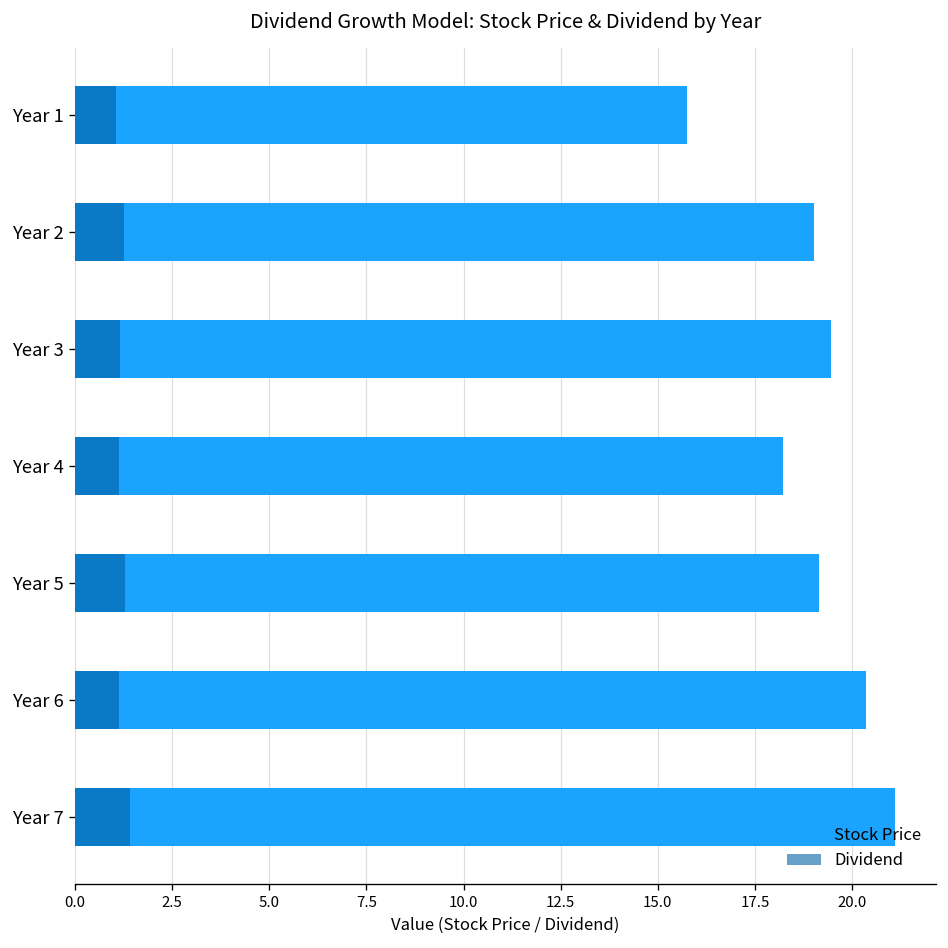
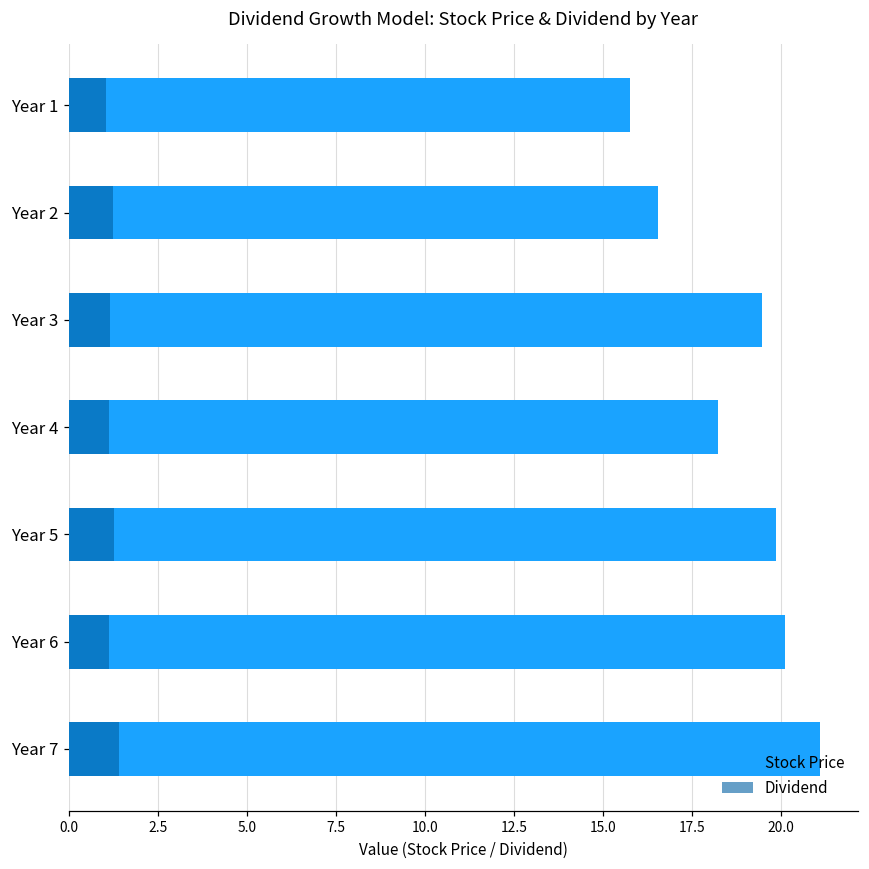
Stock Price, Year 2: 19.0 -> 16.5
Stock Price, Year 5: 19.1 -> 19.9
Stock Price, Year 6: 20.4 -> 20.1
